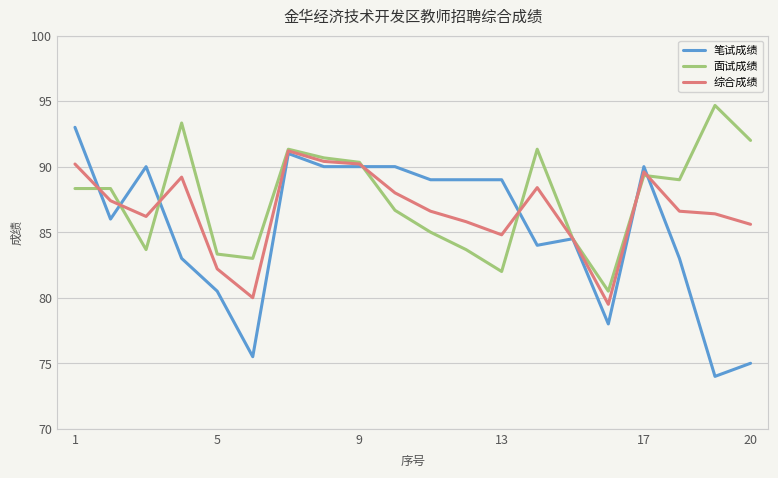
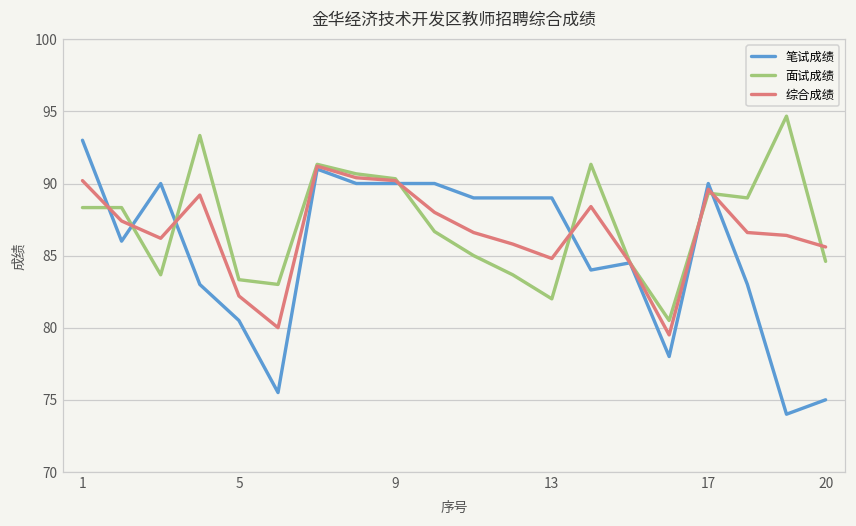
面试成绩, 20: 92.0 -> 84.6
